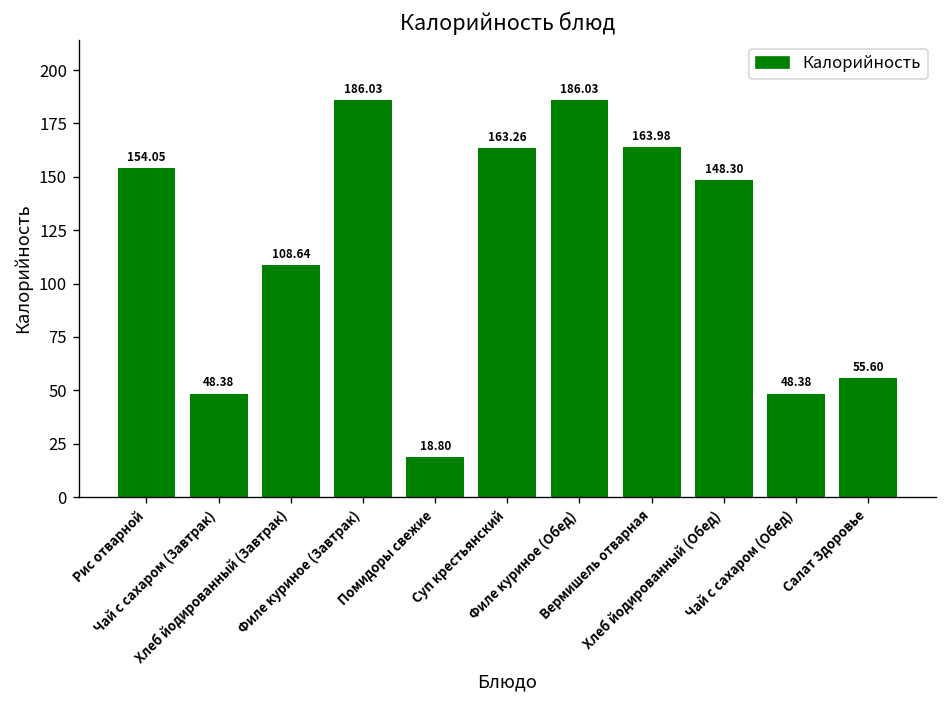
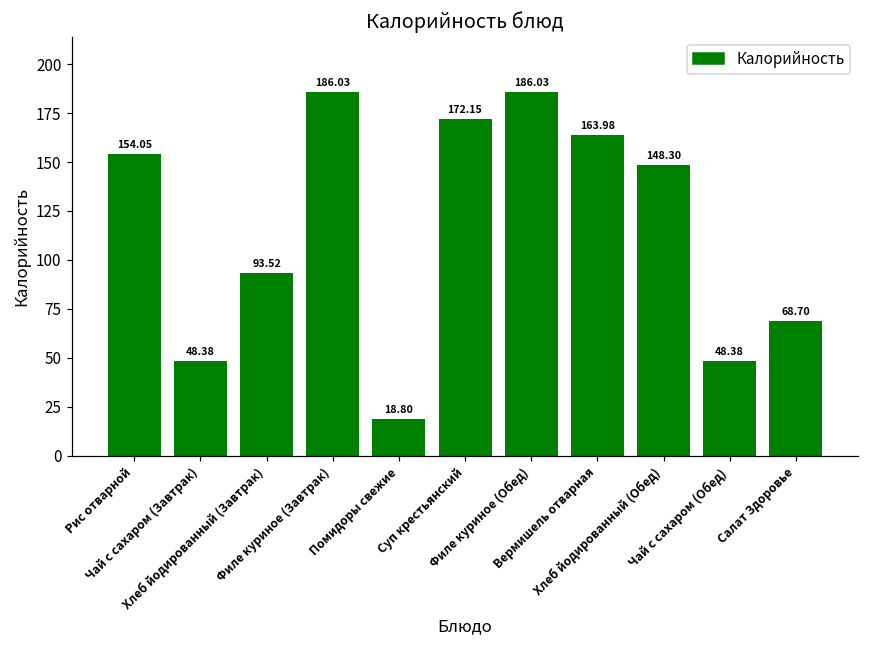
Хлеб йодированный (Завтрак): 108.64 -> 93.52
Суп крестьянский: 163.26 -> 172.15
Салат Здоровье: 55.60 -> 68.70
